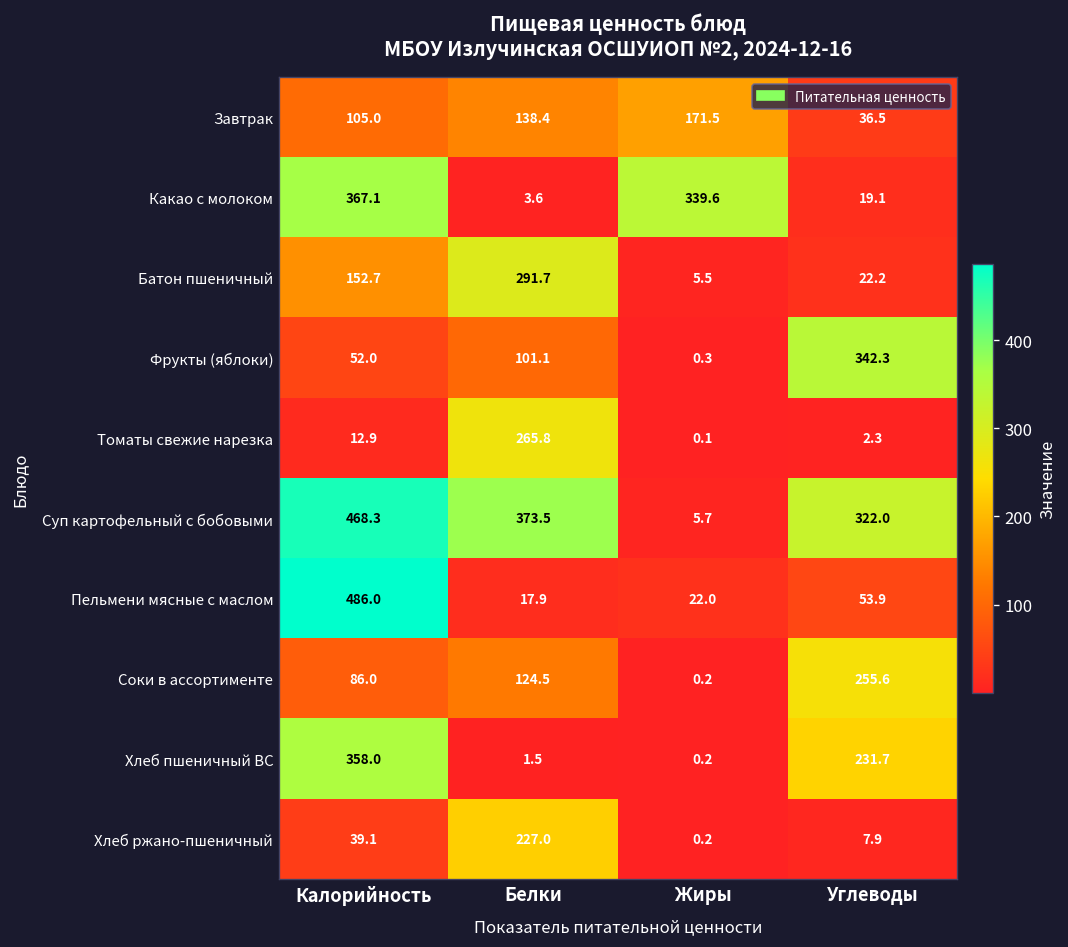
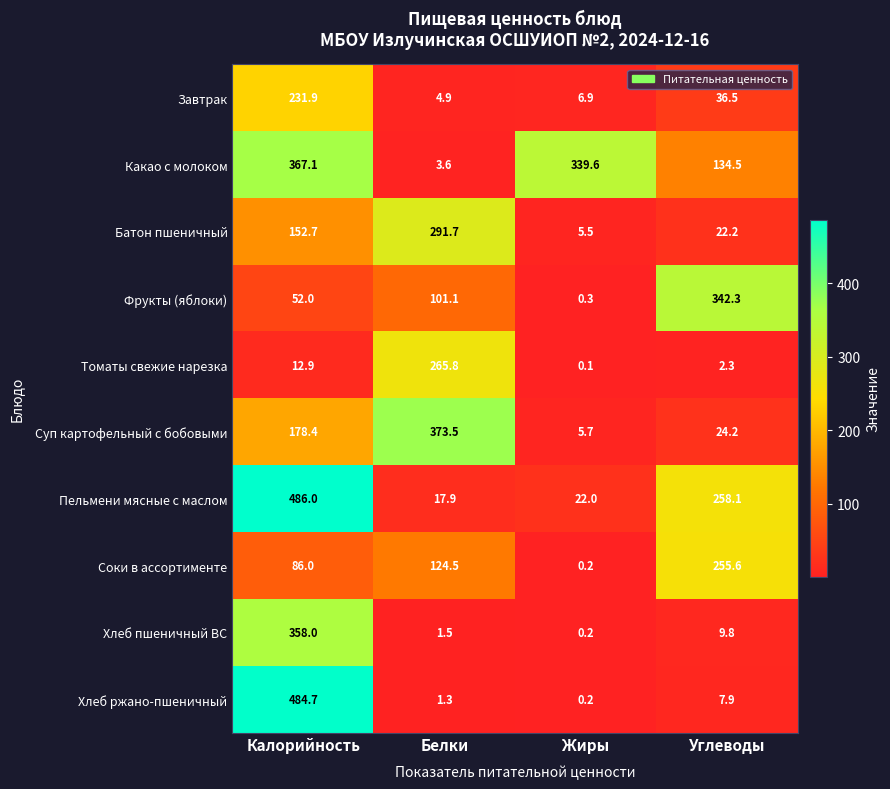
Завтрак, Калорийность: 105.0 -> 231.9
Завтрак, Белки: 138.4 -> 4.9
Завтрак, Жиры: 171.5 -> 6.9
Какао с молоком, Углеводы: 19.1 -> 134.5
Суп картофельный с бобовыми, Калорийность: 468.3 -> 178.4
Суп картофельный с бобовыми, Углеводы: 322.0 -> 24.2
Пельмени мясные с маслом, Углеводы: 53.9 -> 258.1
Хлеб пшеничный ВС, Углеводы: 231.7 -> 9.8
Хлеб ржано-пшеничный, Калорийность: 39.1 -> 484.7
Хлеб ржано-пшеничный, Белки: 227.0 -> 1.3
